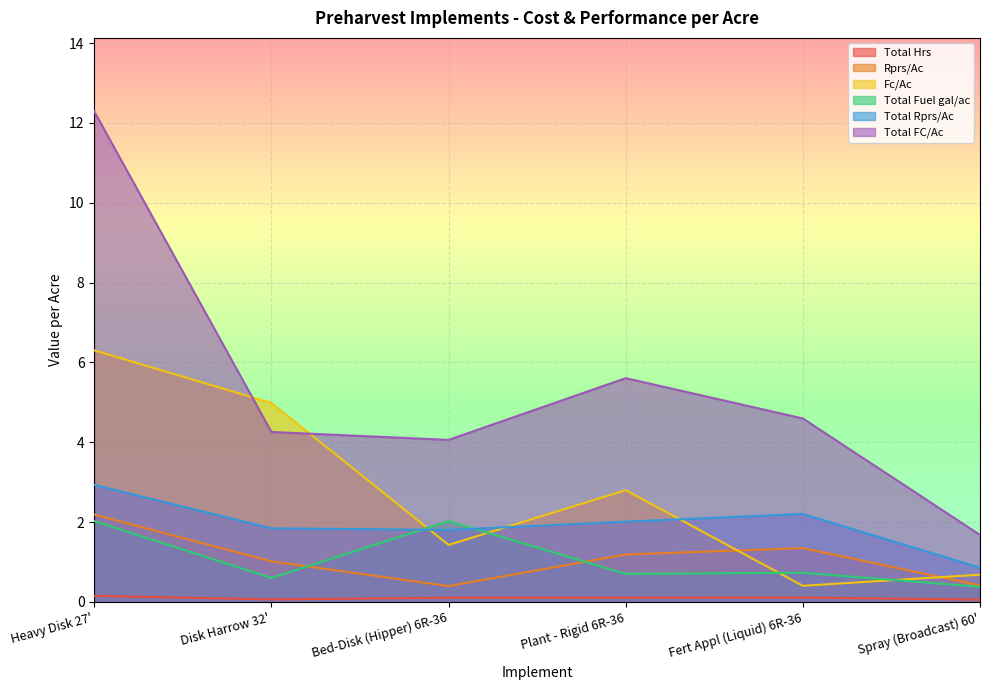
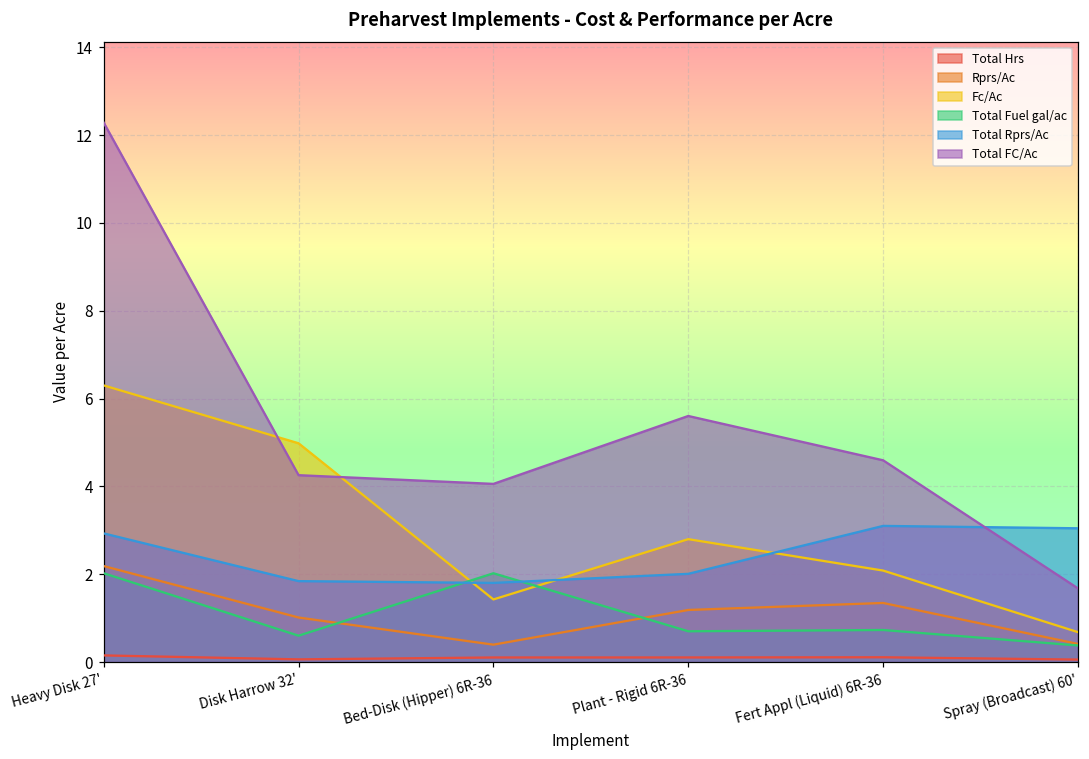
Fc/Ac, Fert Appl (Liquid) 6R-36: 0.4 -> 2.1
Total Rprs/Ac, Fert Appl (Liquid) 6R-36: 2.2 -> 3.1
Total Rprs/Ac, Spray (Broadcast) 60': 0.9 -> 3.0
